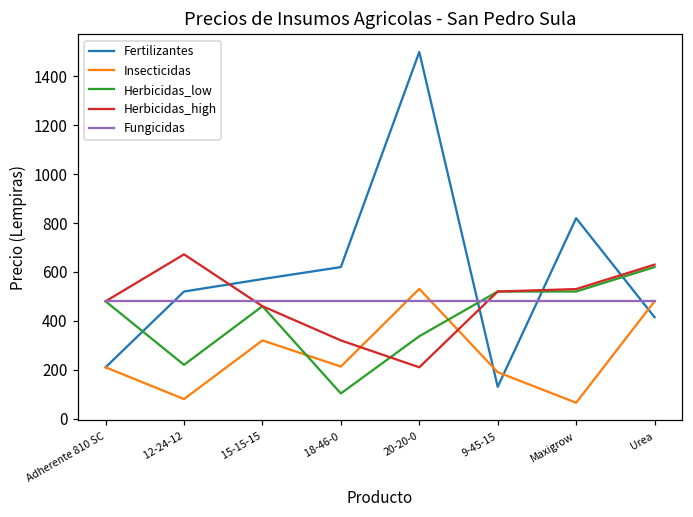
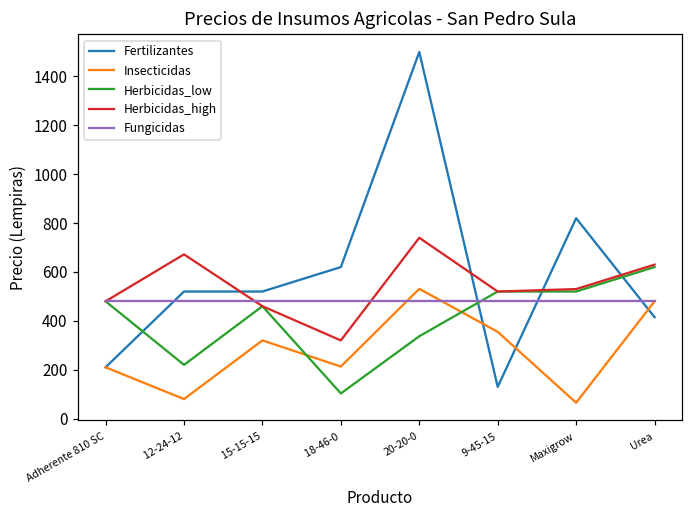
Fertilizantes, 15-15-15: 570 -> 520
Herbicidas_high, 20-20-0: 210 -> 740
Insecticidas, 9-45-15: 190 -> 360
